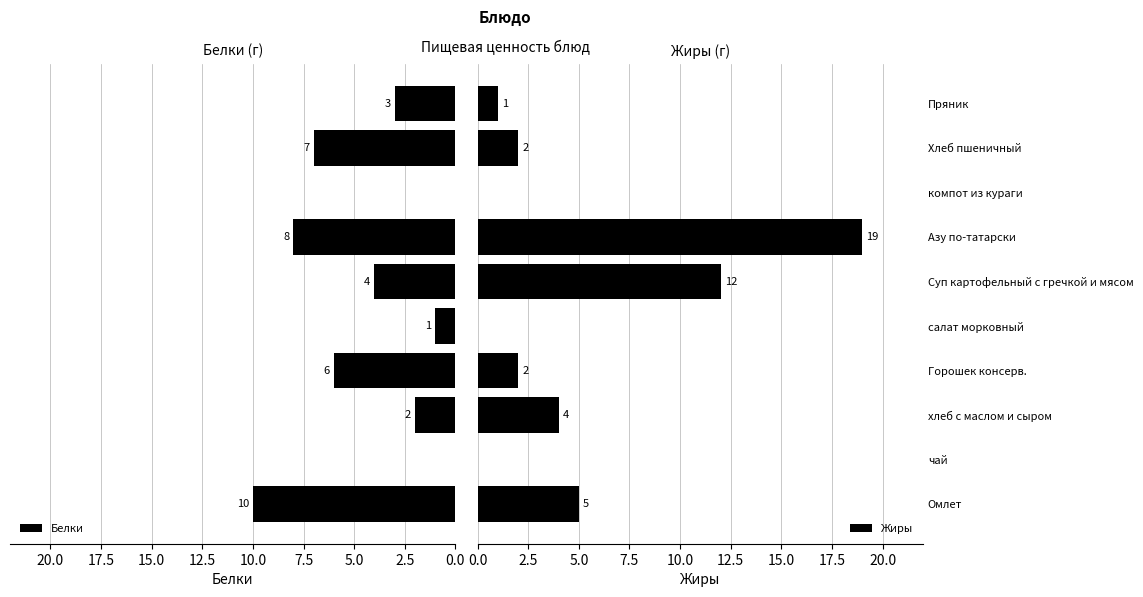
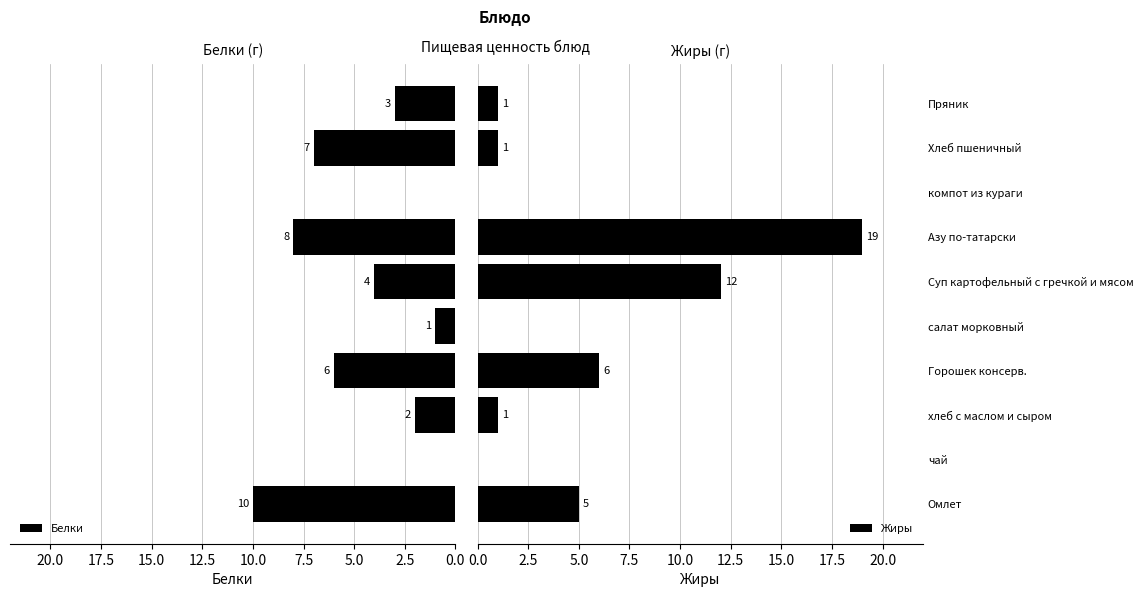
Жиры (г), Хлеб пшеничный: 2 -> 1
Жиры (г), Горошек консерв.: 2 -> 6
Жиры (г), хлеб с маслом и сыром: 4 -> 1
